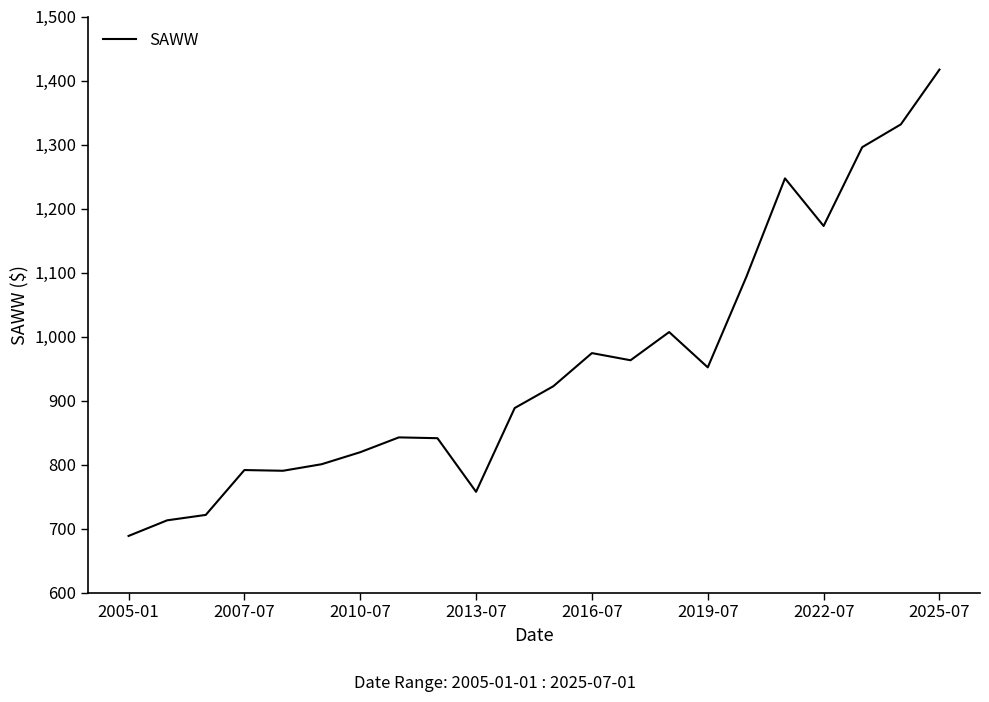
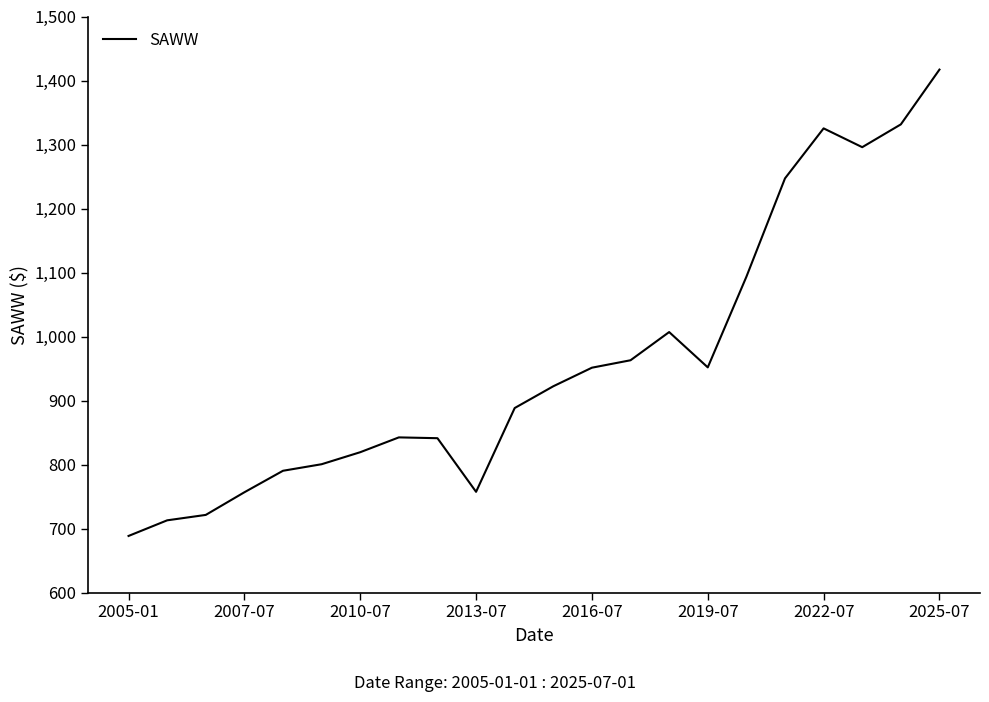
2007-07: 790 -> 760
2016-07: 970 -> 950
2022-07: 1,170 -> 1,330
